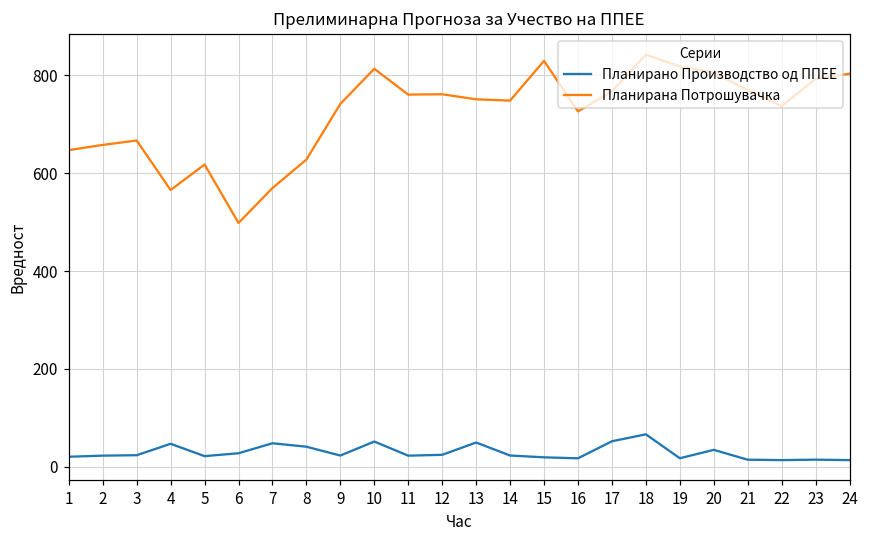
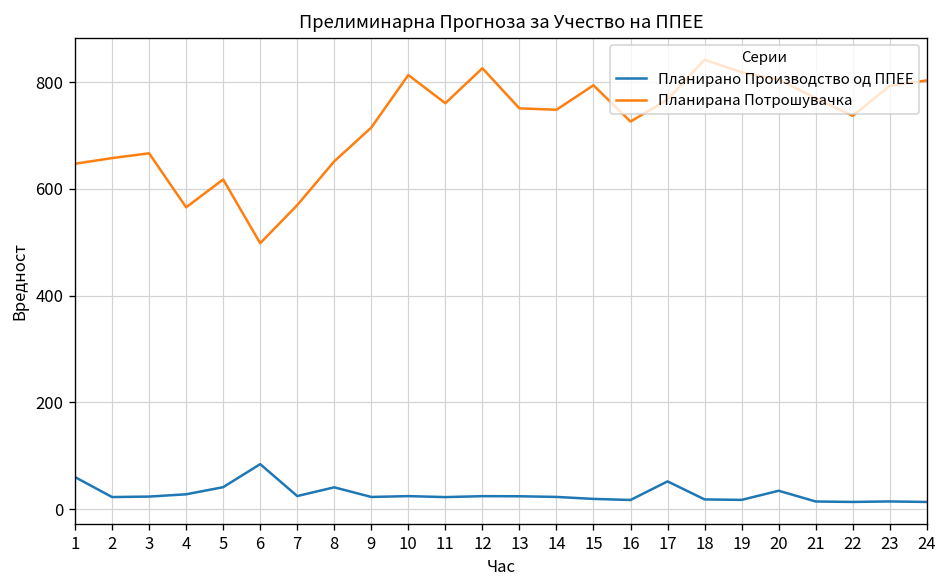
Планирано Производство од ППЕЕ, 1: 20 -> 60
Планирано Производство од ППЕЕ, 4: 50 -> 30
Планирано Производство од ППЕЕ, 5: 20 -> 40
Планирано Производство од ППЕЕ, 6: 30 -> 80
Планирано Производство од ППЕЕ, 7: 50 -> 20
Планирана Потрошувачка, 8: 630 -> 650
Планирана Потрошувачка, 9: 740 -> 720
Планирано Производство од ППЕЕ, 10: 50 -> 20
Планирана Потрошувачка, 12: 760 -> 830
Планирано Производство од ППЕЕ, 13: 50 -> 20
Планирана Потрошувачка, 15: 830 -> 790
Планирано Производство од ППЕЕ, 18: 70 -> 20
